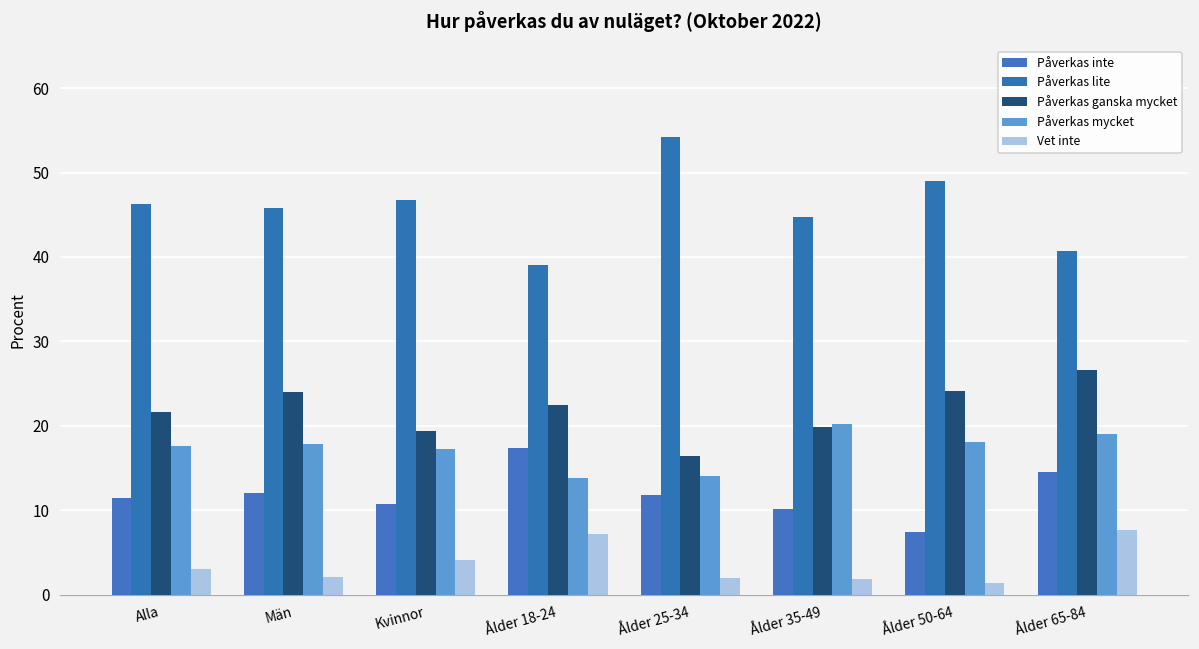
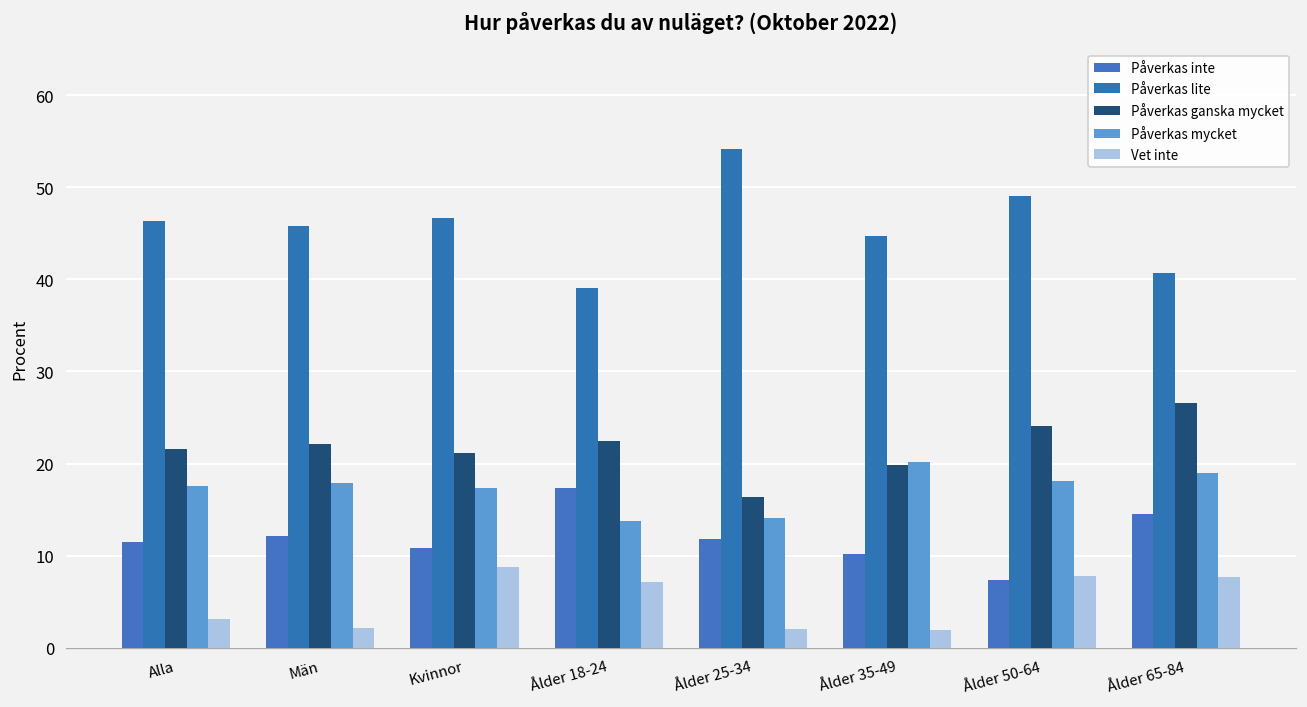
Påverkas ganska mycket, Män: 24 -> 22
Påverkas ganska mycket, Kvinnor: 19 -> 21
Vet inte, Kvinnor: 4 -> 9
Vet inte, Ålder 50-64: 1 -> 8
